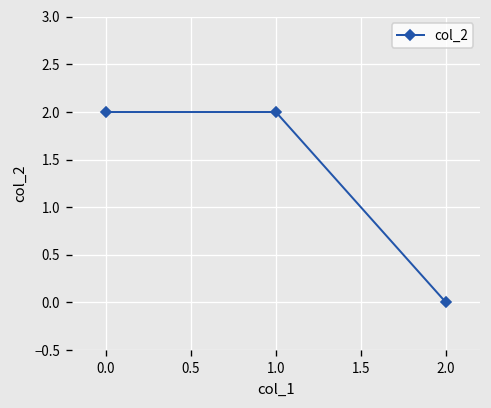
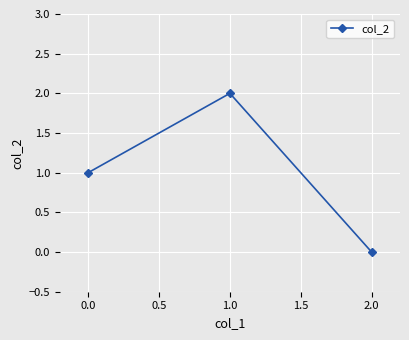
0.0: 2 -> 1
